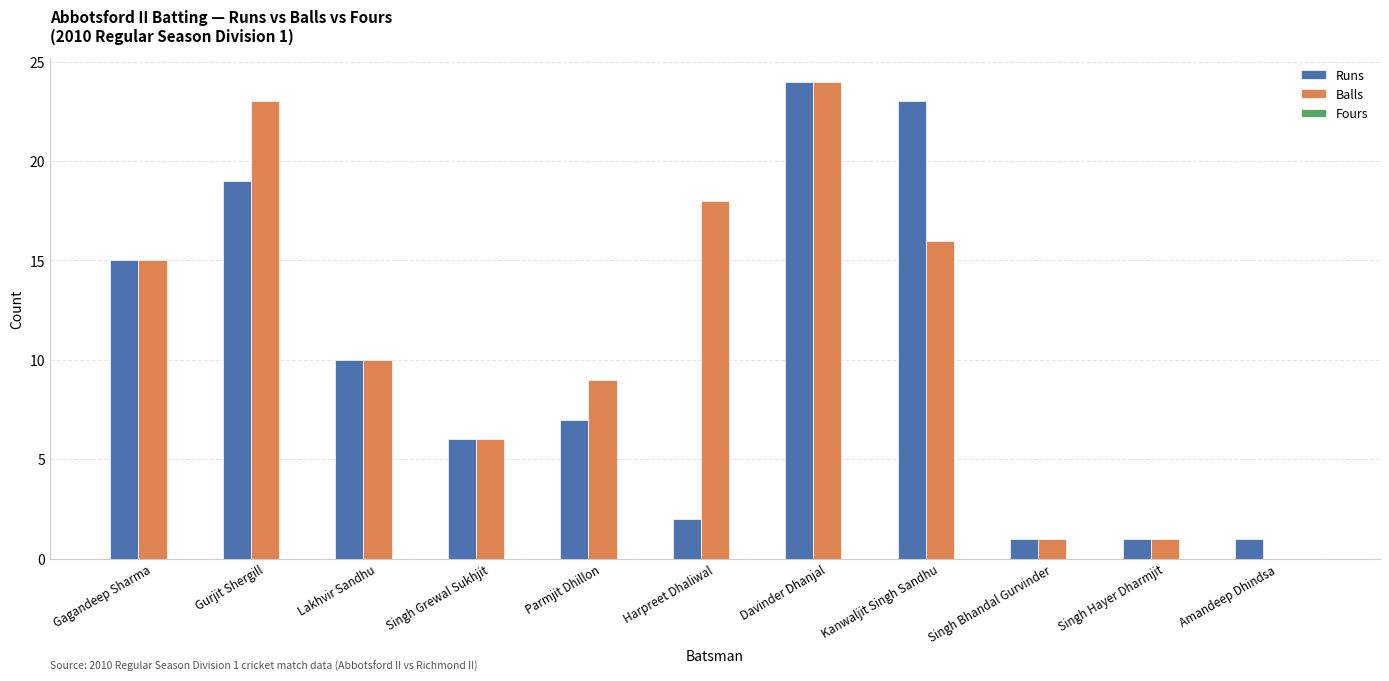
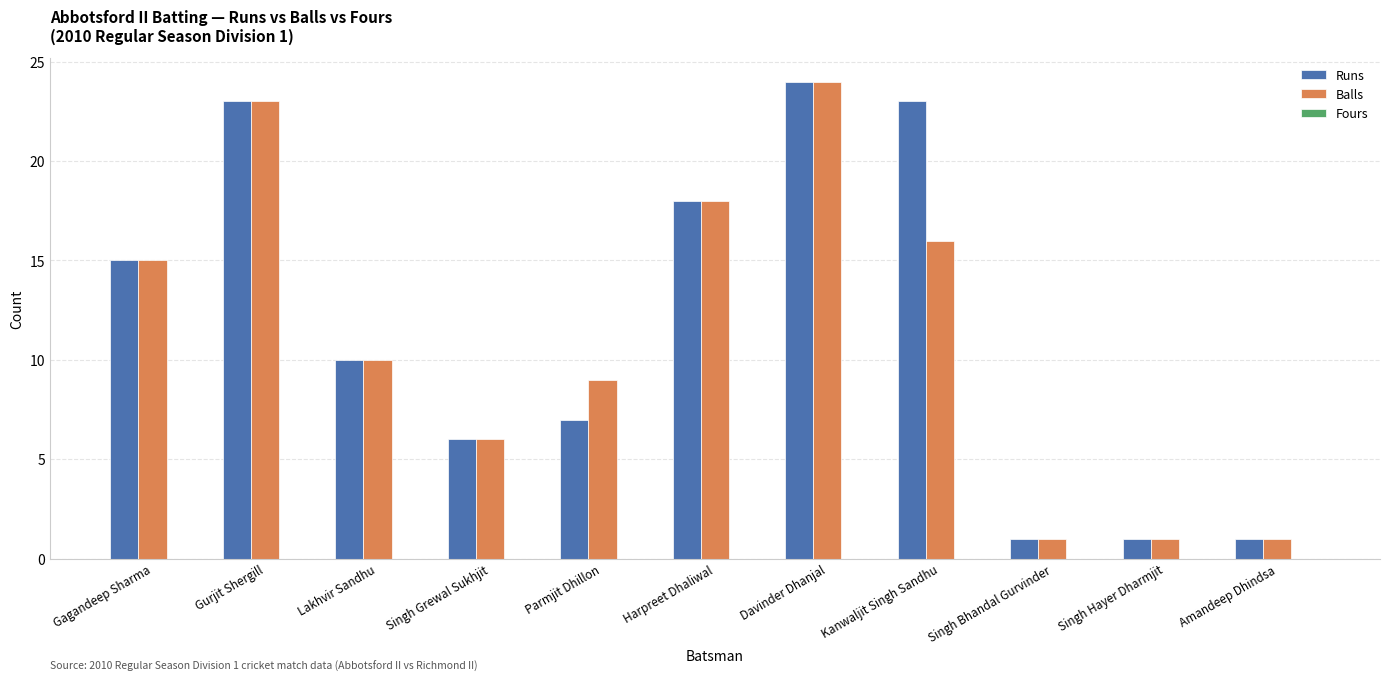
Runs, Gurjit Shergill: 19 -> 23
Runs, Harpreet Dhaliwal: 2 -> 18
Balls, Amandeep Dhindsa: 0 -> 1
